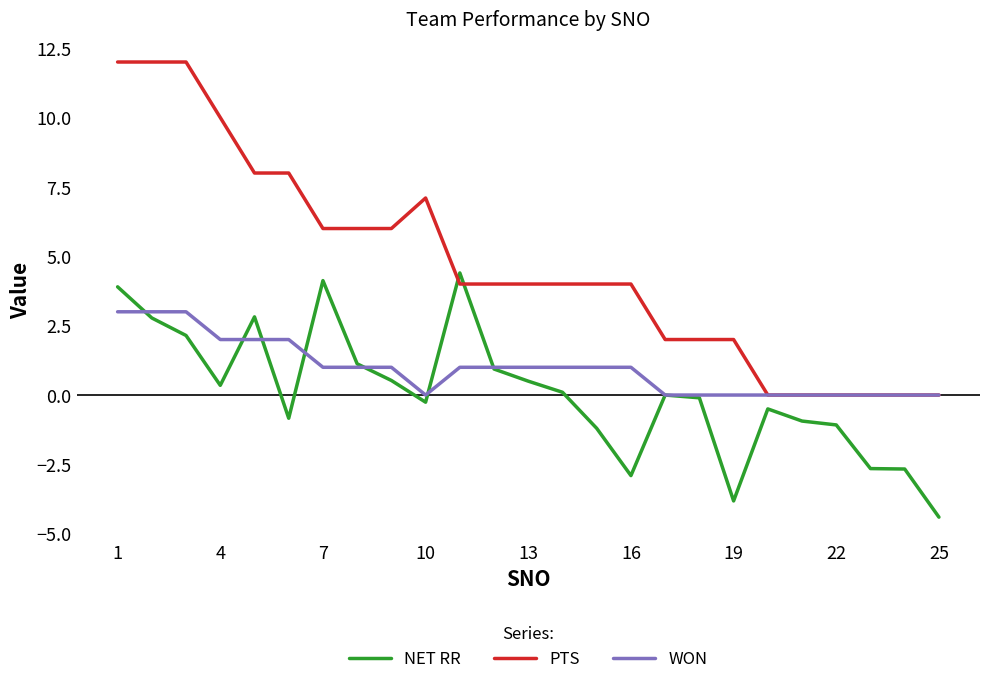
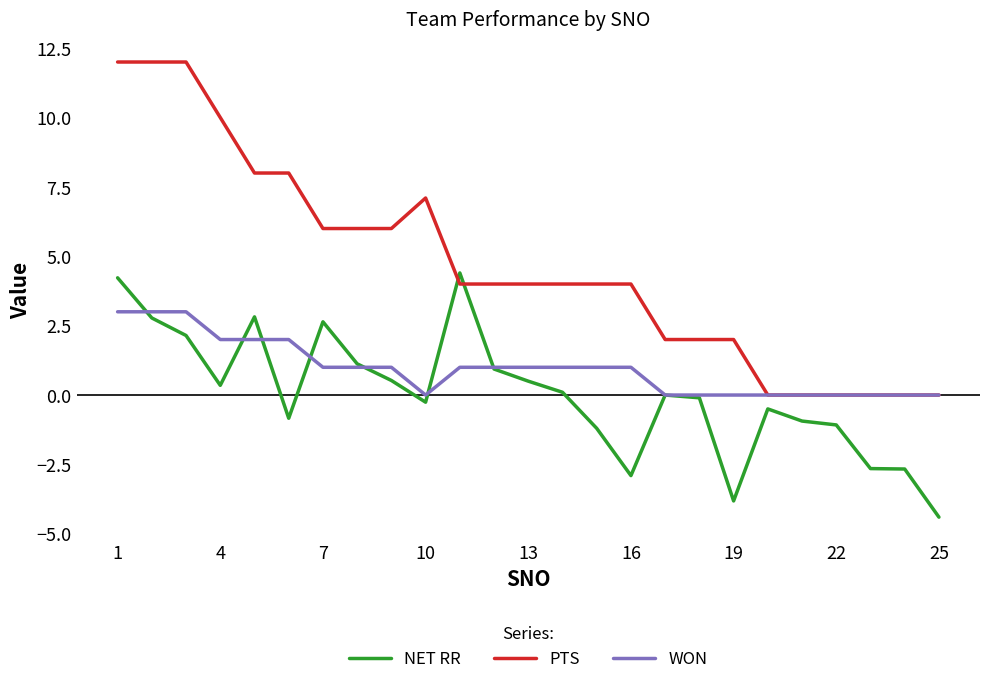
NET RR, 1: 3.9 -> 4.2
NET RR, 7: 4.1 -> 2.6
